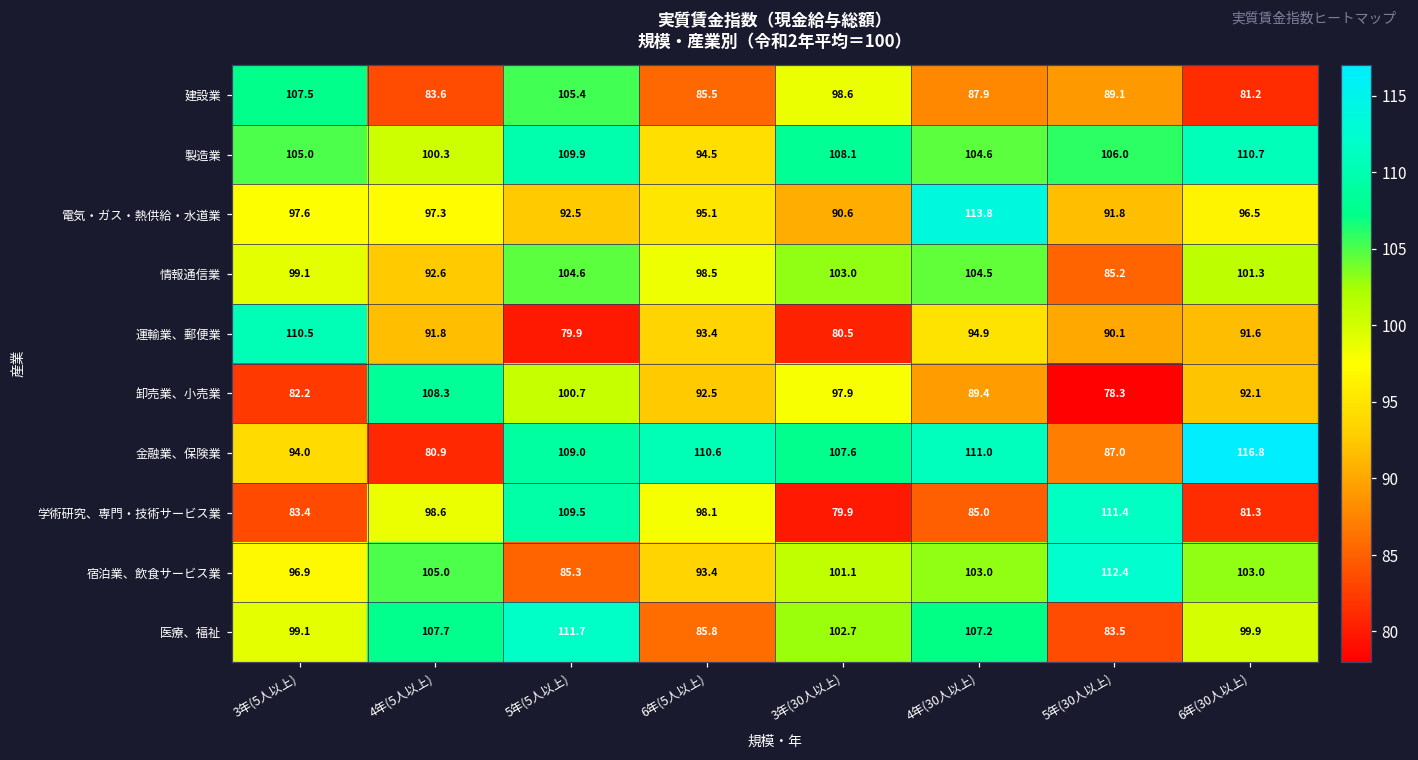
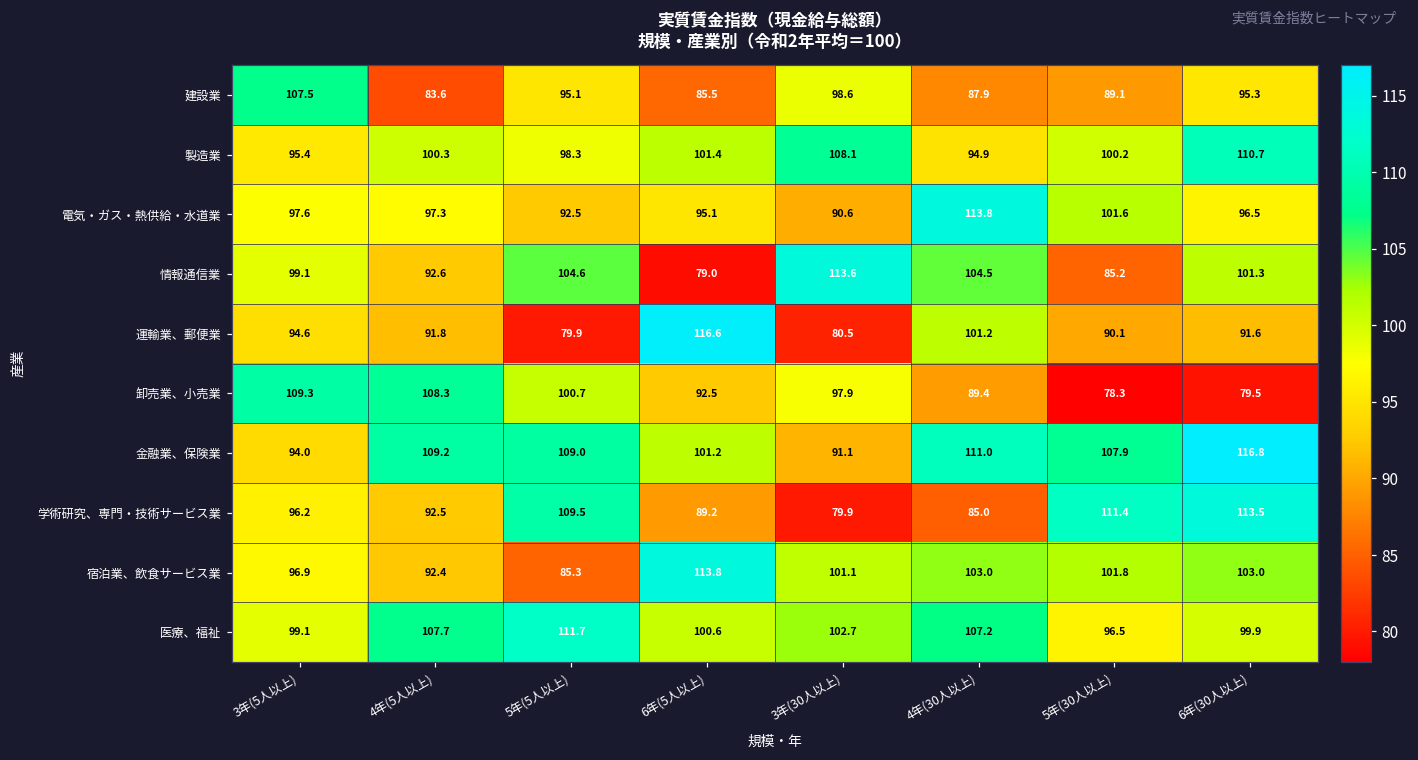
建設業, 5年(5人以上): 105.4 -> 95.1
建設業, 6年(30人以上): 81.2 -> 95.3
製造業, 3年(5人以上): 105.0 -> 95.4
製造業, 5年(5人以上): 109.9 -> 98.3
製造業, 6年(5人以上): 94.5 -> 101.4
製造業, 4年(30人以上): 104.6 -> 94.9
製造業, 5年(30人以上): 106.0 -> 100.2
電気・ガス・熱供給・水道業, 5年(30人以上): 91.8 -> 101.6
情報通信業, 6年(5人以上): 98.5 -> 79.0
情報通信業, 3年(30人以上): 103.0 -> 113.6
運輸業、郵便業, 3年(5人以上): 110.5 -> 94.6
運輸業、郵便業, 6年(5人以上): 93.4 -> 116.6
運輸業、郵便業, 4年(30人以上): 94.9 -> 101.2
卸売業、小売業, 3年(5人以上): 82.2 -> 109.3
卸売業、小売業, 6年(30人以上): 92.1 -> 79.5
金融業、保険業, 4年(5人以上): 80.9 -> 109.2
金融業、保険業, 6年(5人以上): 110.6 -> 101.2
金融業、保険業, 3年(30人以上): 107.6 -> 91.1
金融業、保険業, 5年(30人以上): 87.0 -> 107.9
学術研究、専門・技術サービス業, 3年(5人以上): 83.4 -> 96.2
学術研究、専門・技術サービス業, 4年(5人以上): 98.6 -> 92.5
学術研究、専門・技術サービス業, 6年(5人以上): 98.1 -> 89.2
学術研究、専門・技術サービス業, 6年(30人以上): 81.3 -> 113.5
宿泊業、飲食サービス業, 4年(5人以上): 105.0 -> 92.4
宿泊業、飲食サービス業, 6年(5人以上): 93.4 -> 113.8
宿泊業、飲食サービス業, 5年(30人以上): 112.4 -> 101.8
医療、福祉, 6年(5人以上): 85.8 -> 100.6
医療、福祉, 5年(30人以上): 83.5 -> 96.5
